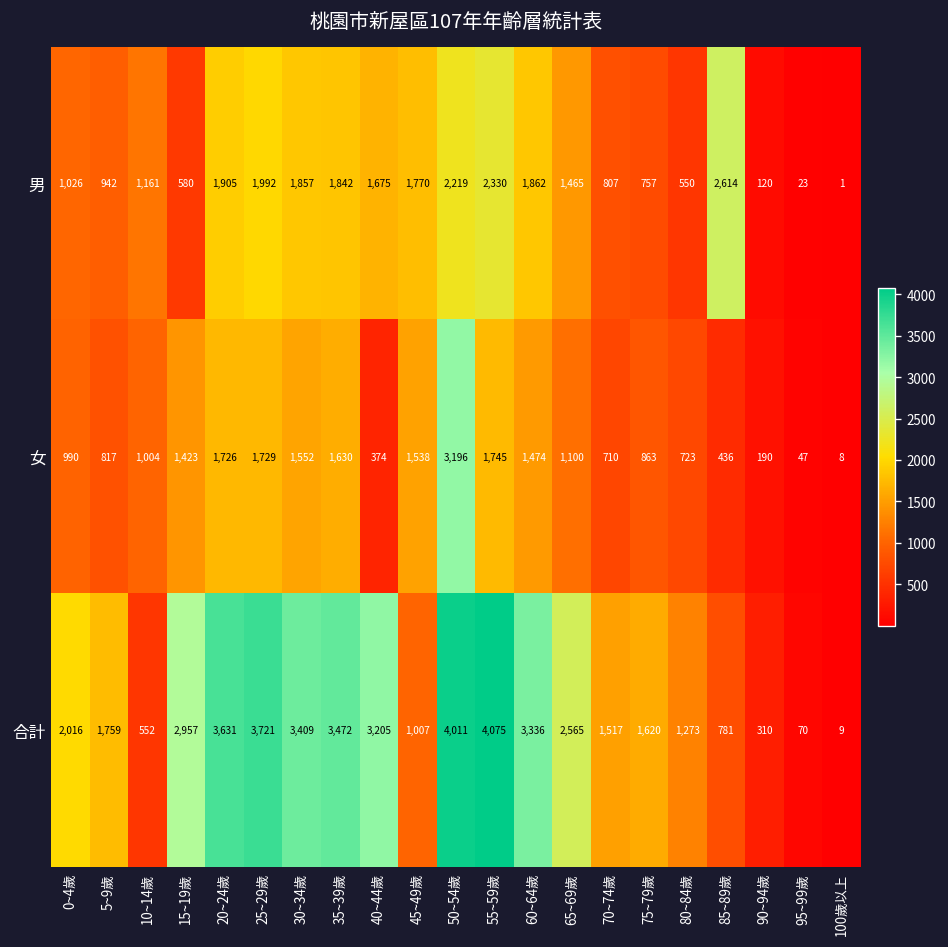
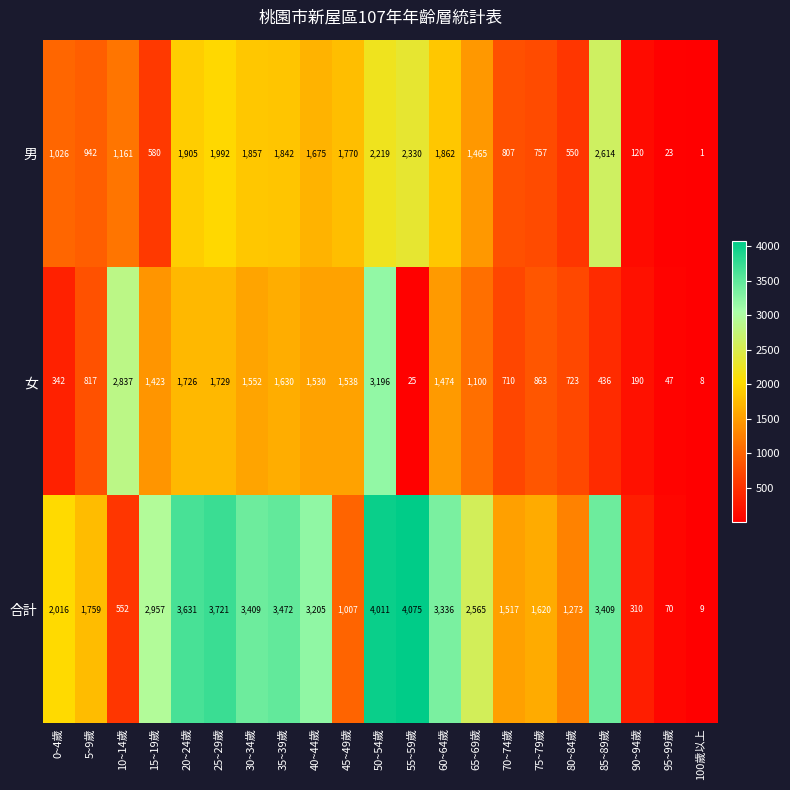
女, 0~4歲: 990 -> 342
女, 10~14歲: 1,004 -> 2,837
女, 40~44歲: 374 -> 1,530
女, 55~59歲: 1,745 -> 25
合計, 85~89歲: 781 -> 3,409
